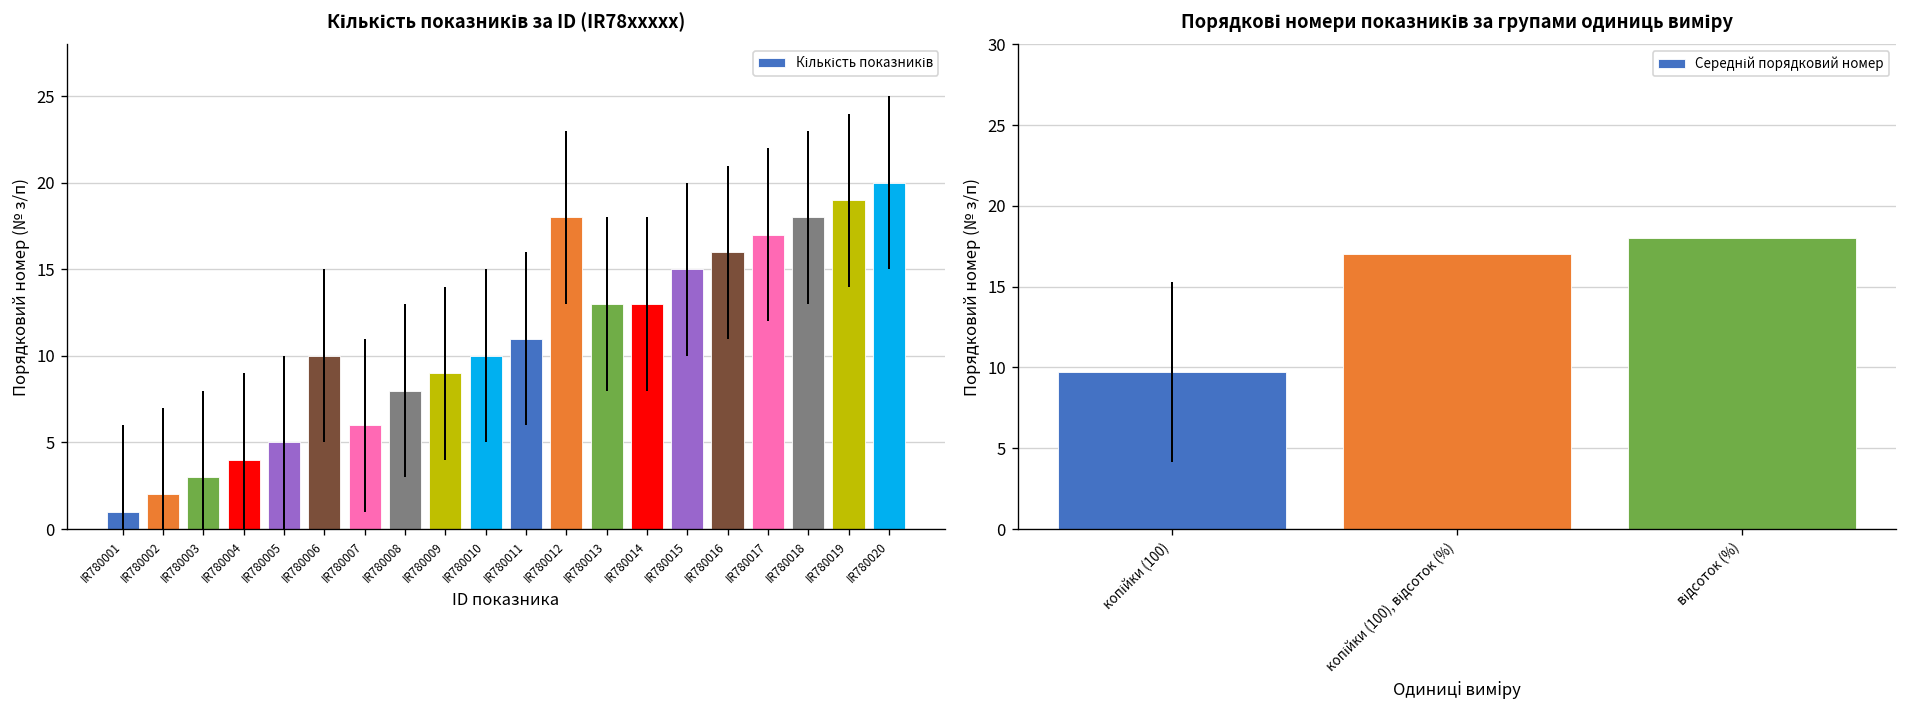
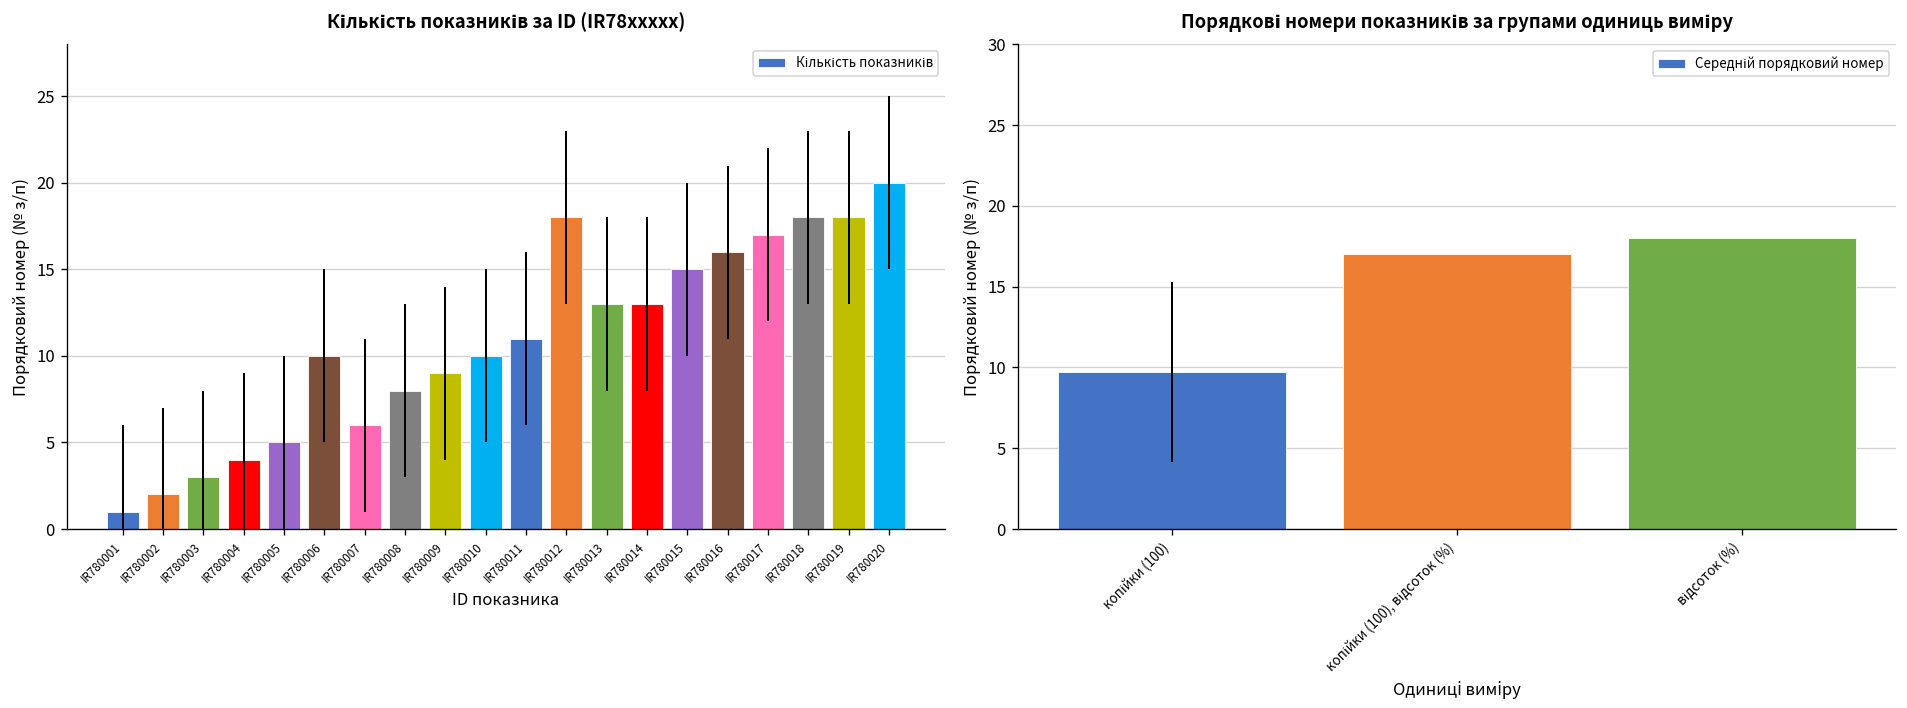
Кількість показників за ID (IR78xxxxx), IR780019: 19 -> 18
